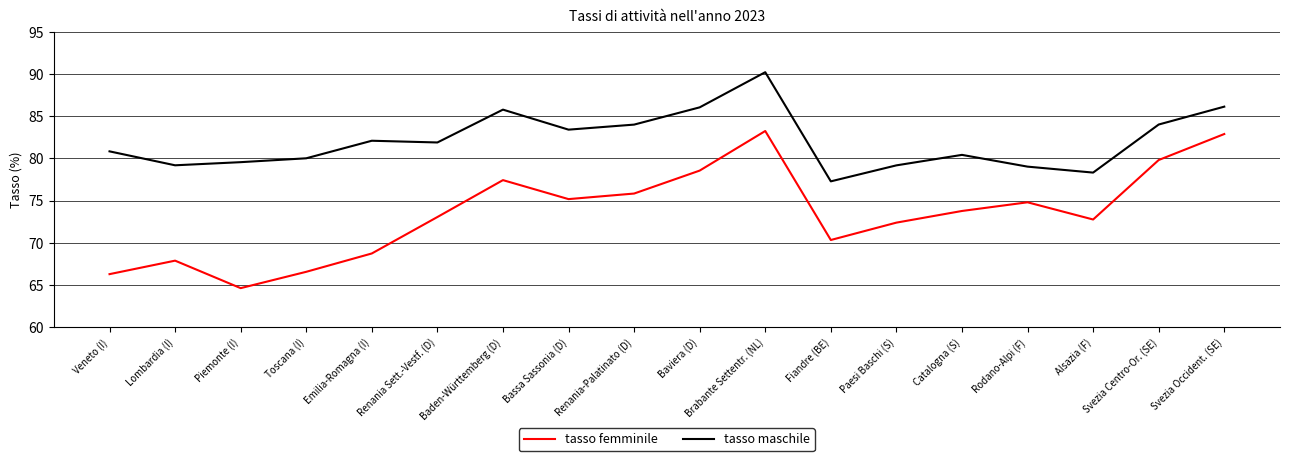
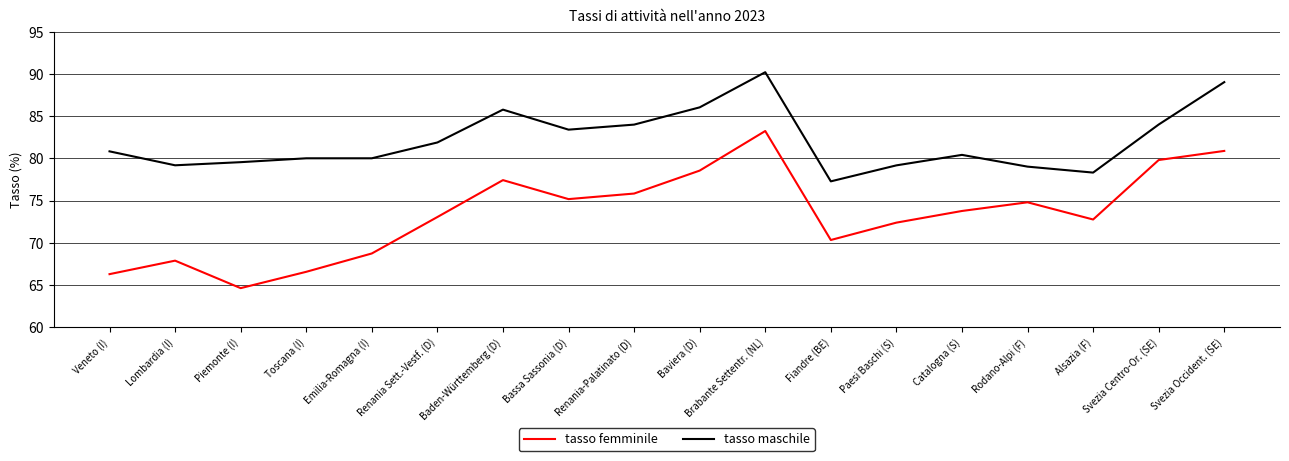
tasso maschile, Emilia-Romagna (I): 82 -> 80
tasso femminile, Svezia Occident. (SE): 83 -> 81
tasso maschile, Svezia Occident. (SE): 86 -> 89
